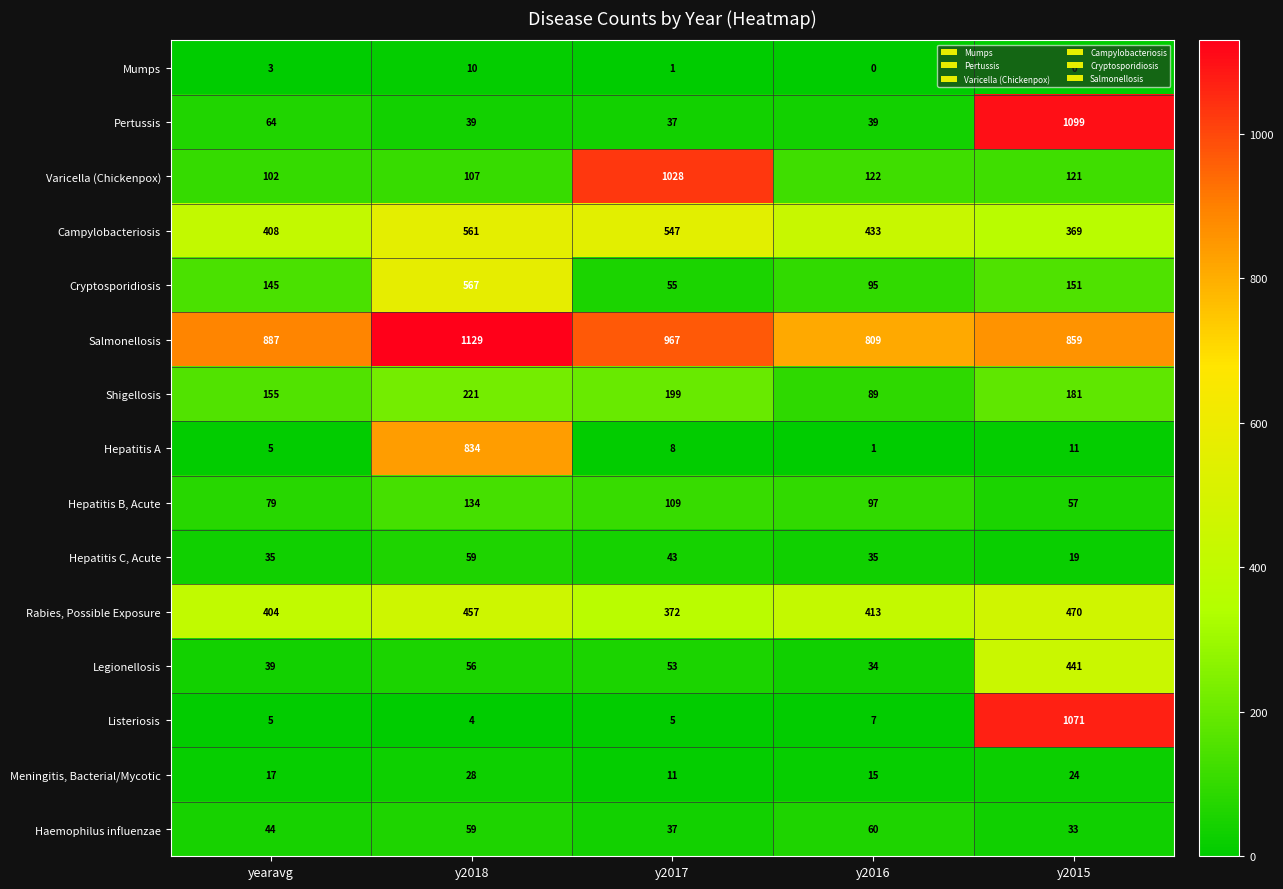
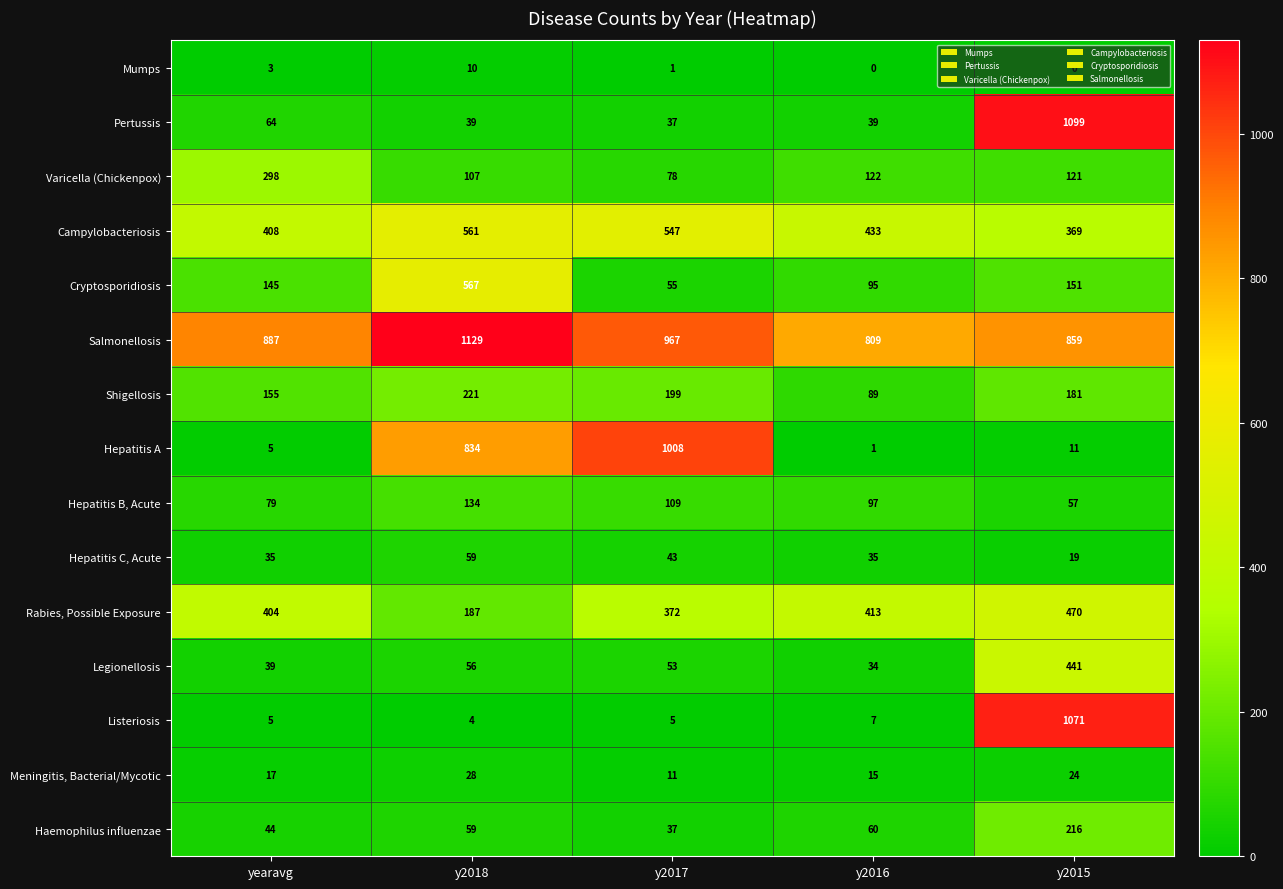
Varicella (Chickenpox), yearavg: 102 -> 298
Varicella (Chickenpox), y2017: 1028 -> 78
Hepatitis A, y2017: 8 -> 1008
Rabies, Possible Exposure, y2018: 457 -> 187
Haemophilus influenzae, y2015: 33 -> 216
